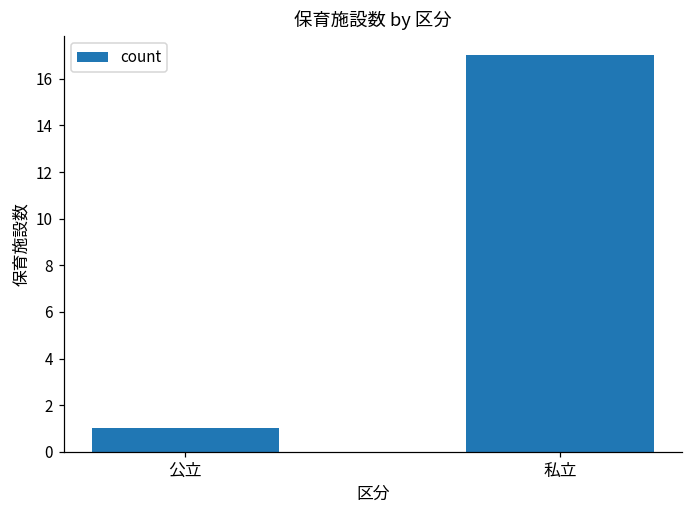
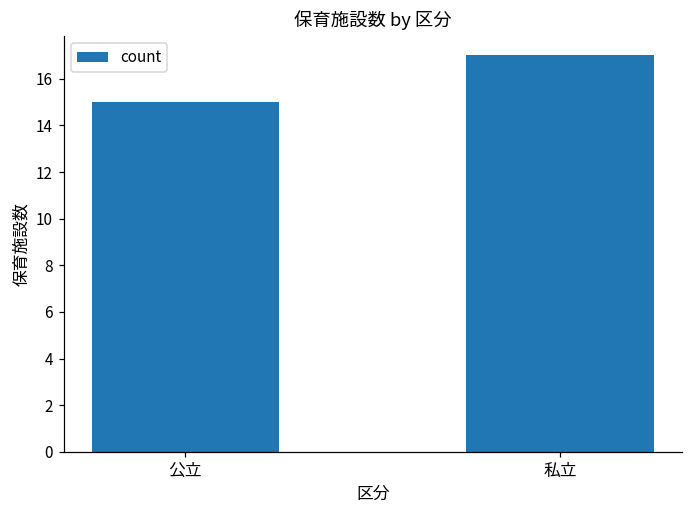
公立: 1 -> 15
